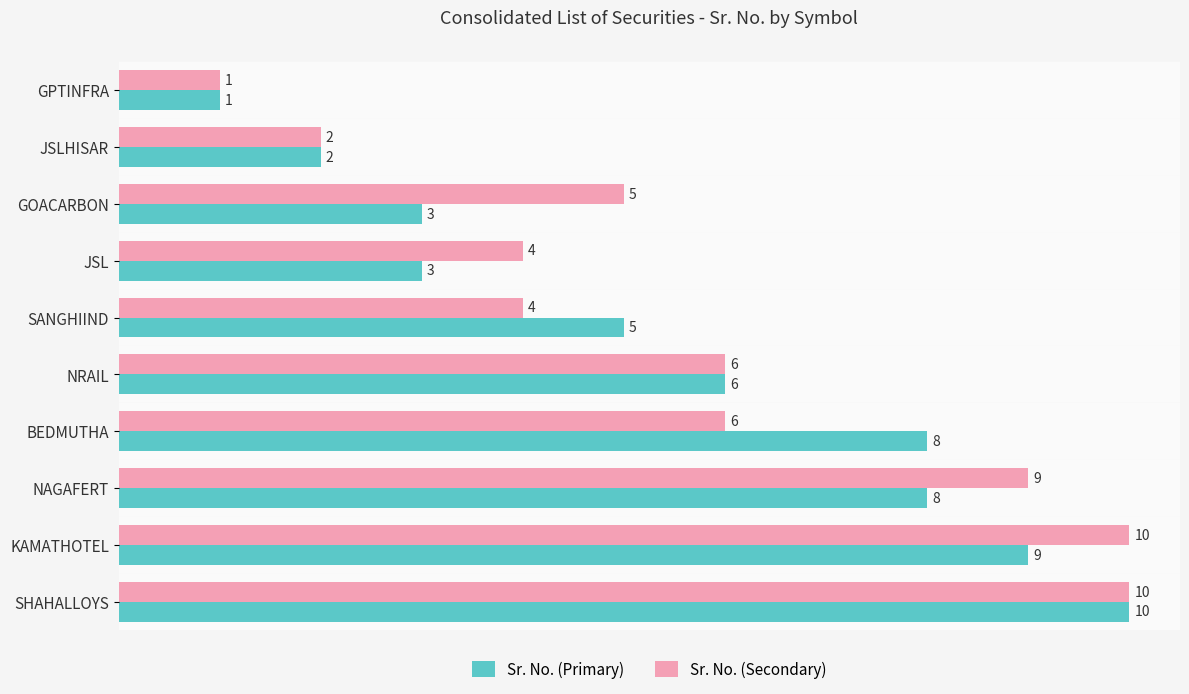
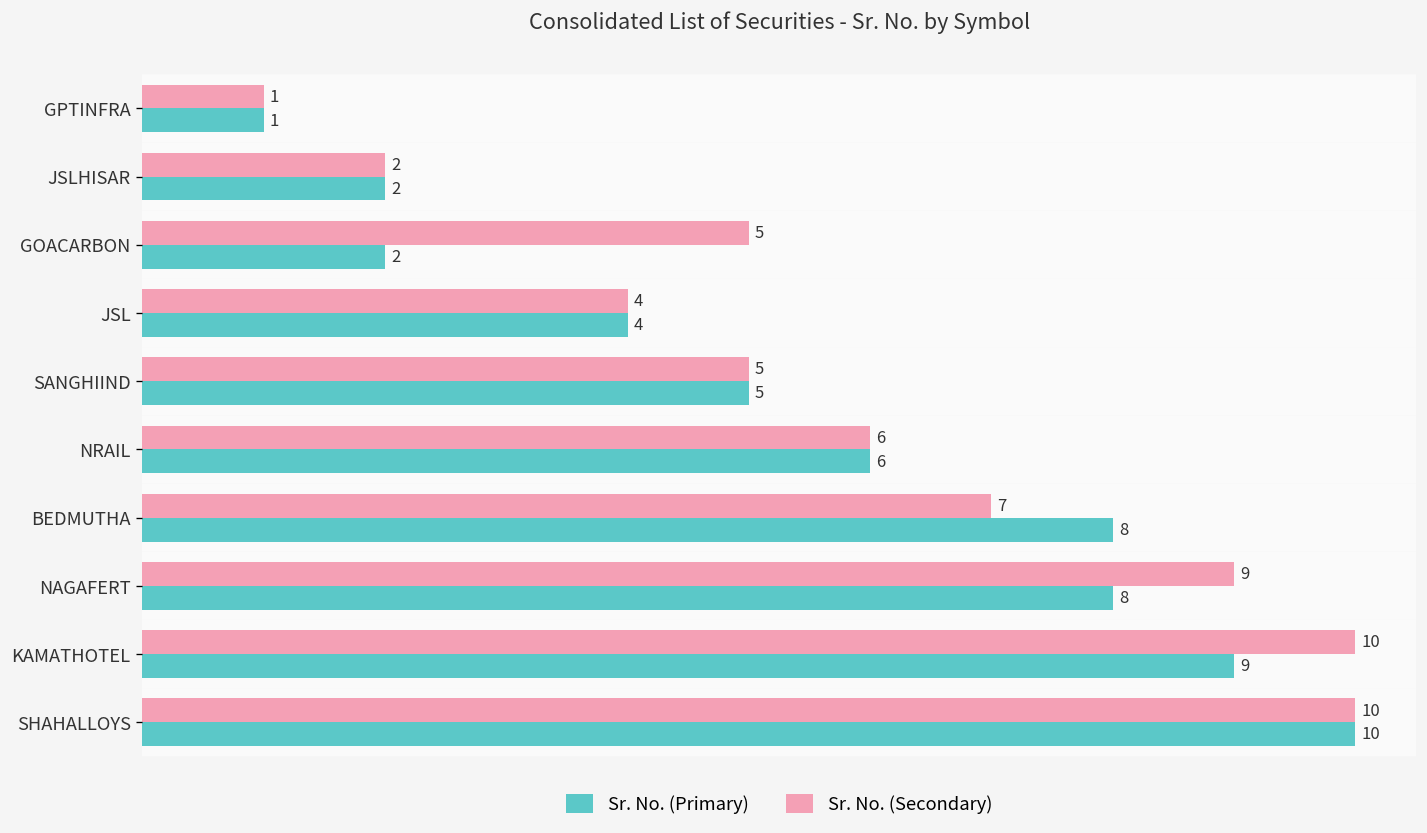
Sr. No. (Primary), GOACARBON: 3 -> 2
Sr. No. (Primary), JSL: 3 -> 4
Sr. No. (Secondary), SANGHIIND: 4 -> 5
Sr. No. (Secondary), BEDMUTHA: 6 -> 7
